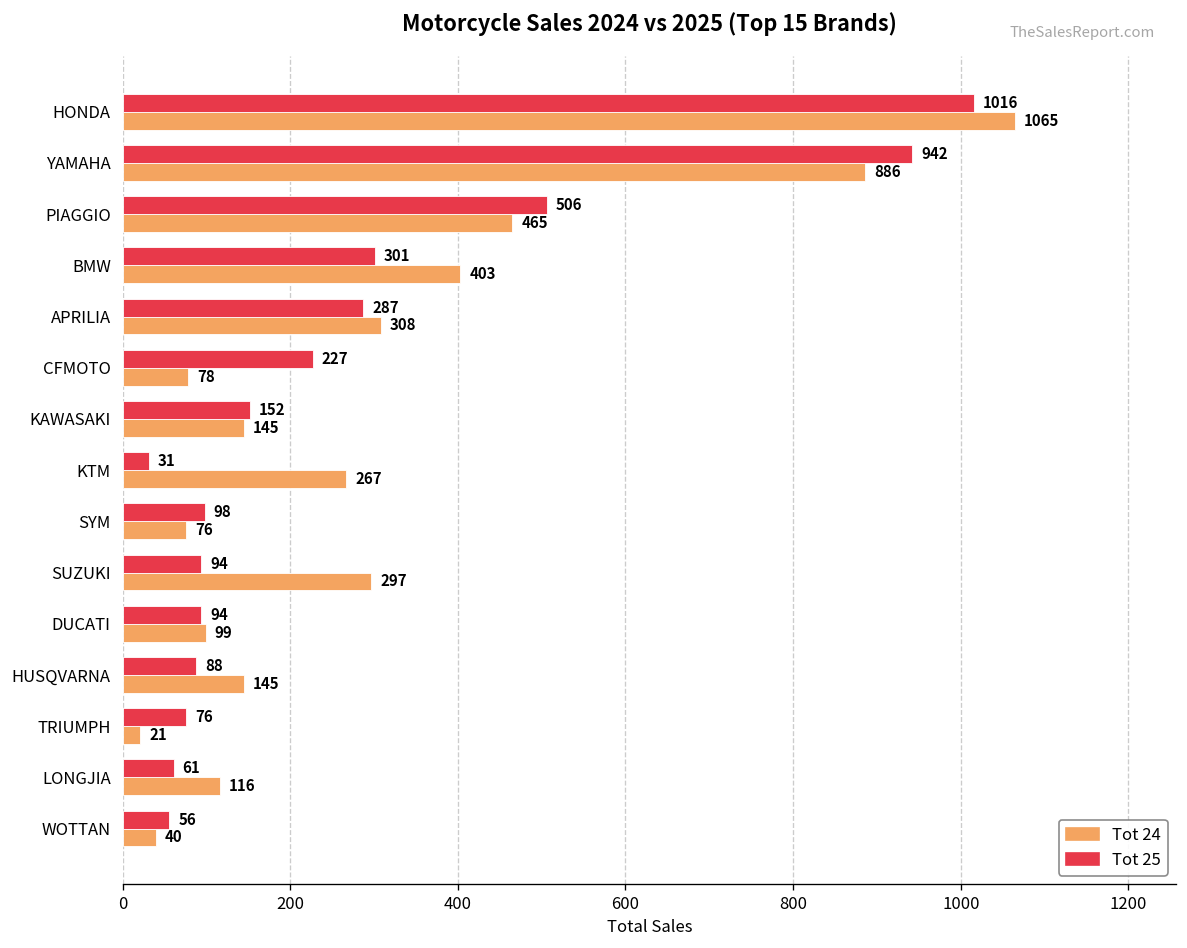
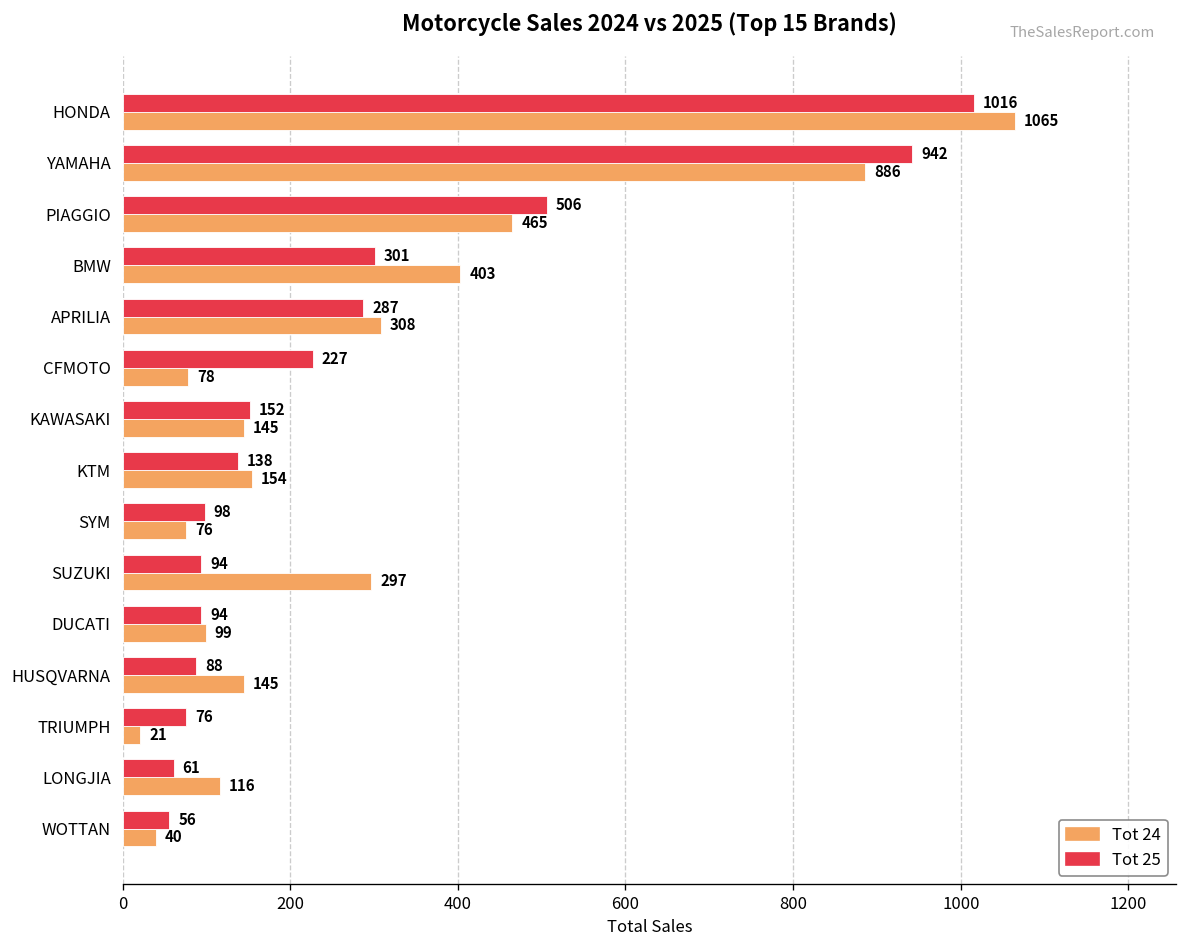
Tot 25, KTM: 31 -> 138
Tot 24, KTM: 267 -> 154
